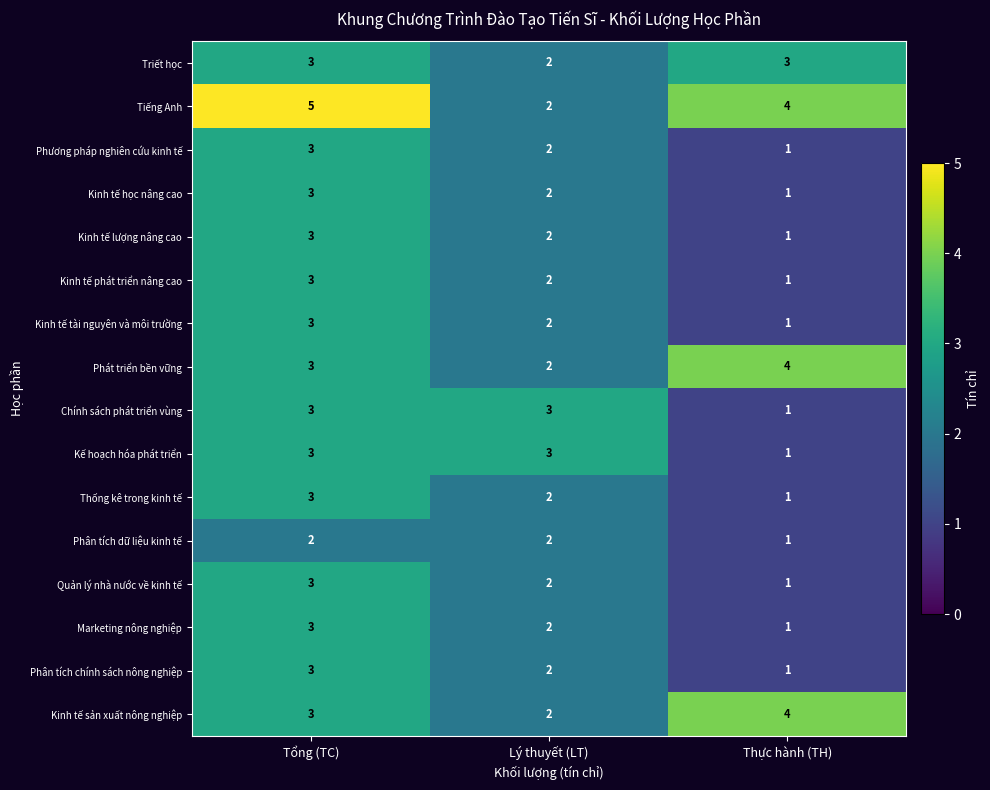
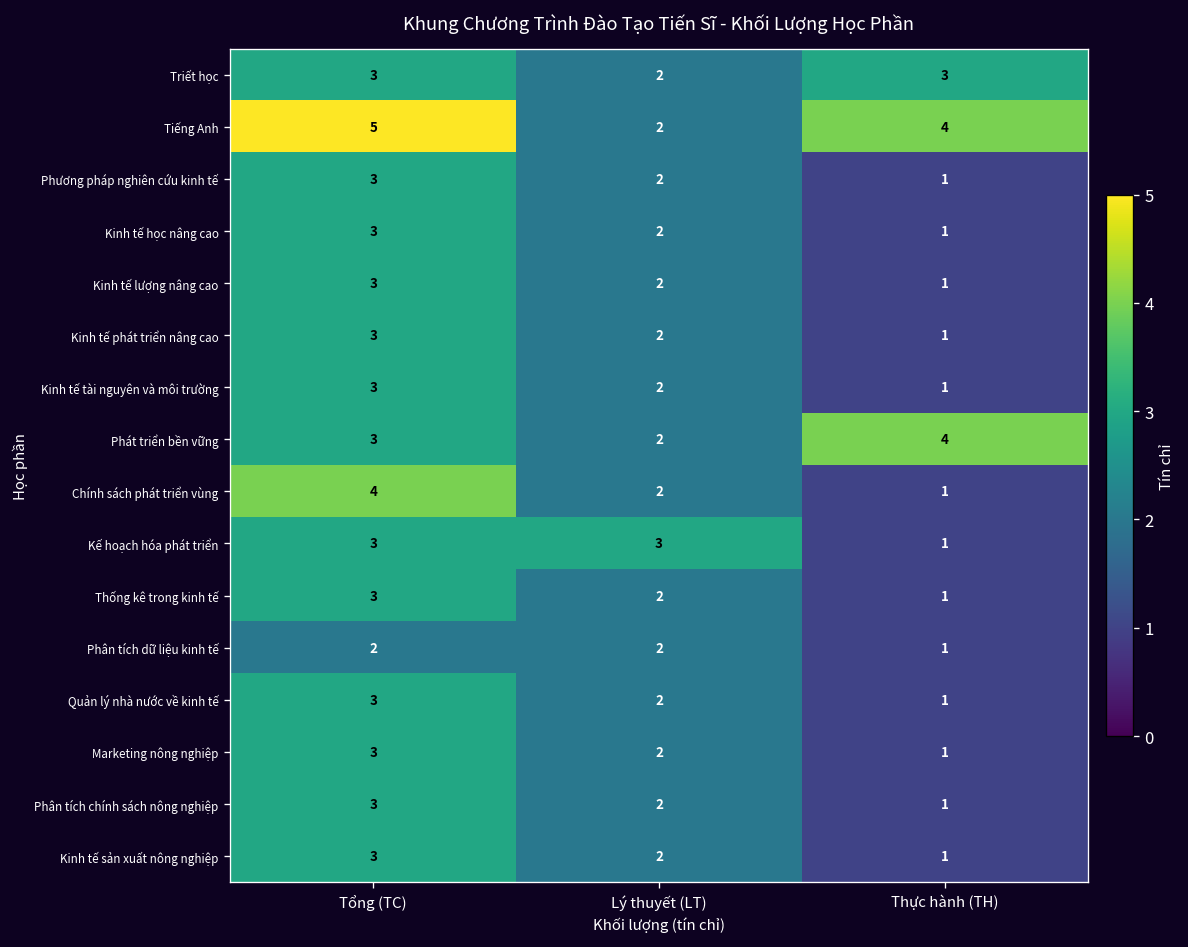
Chính sách phát triển vùng, Tổng (TC): 3 -> 4
Chính sách phát triển vùng, Lý thuyết (LT): 3 -> 2
Kinh tế sản xuất nông nghiệp, Thực hành (TH): 4 -> 1
